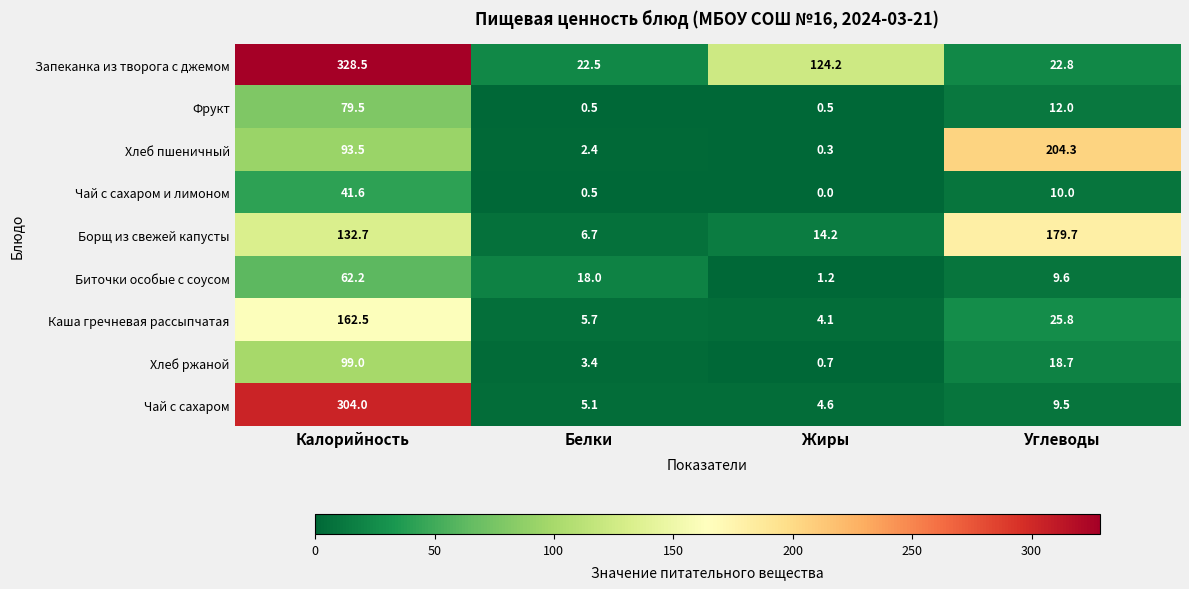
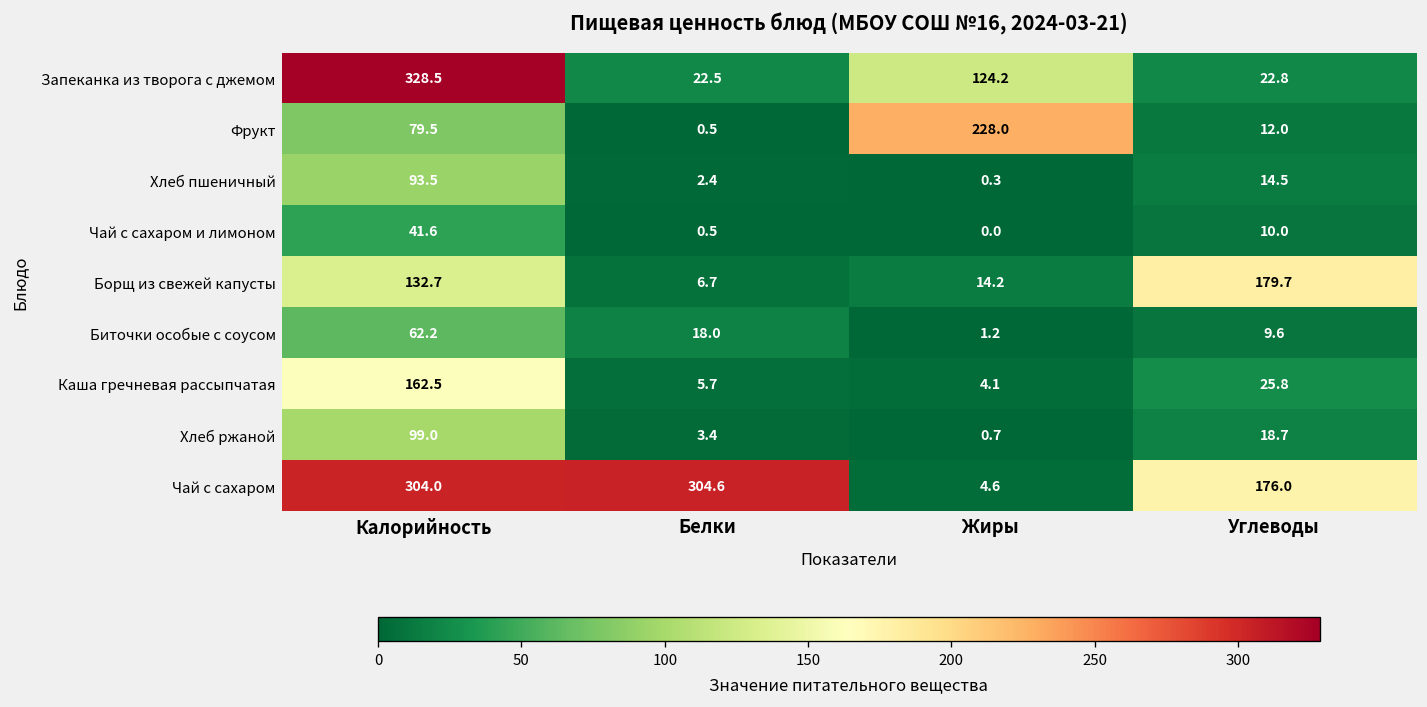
Фрукт, Жиры: 0.5 -> 228.0
Хлеб пшеничный, Углеводы: 204.3 -> 14.5
Чай с сахаром, Белки: 5.1 -> 304.6
Чай с сахаром, Углеводы: 9.5 -> 176.0
